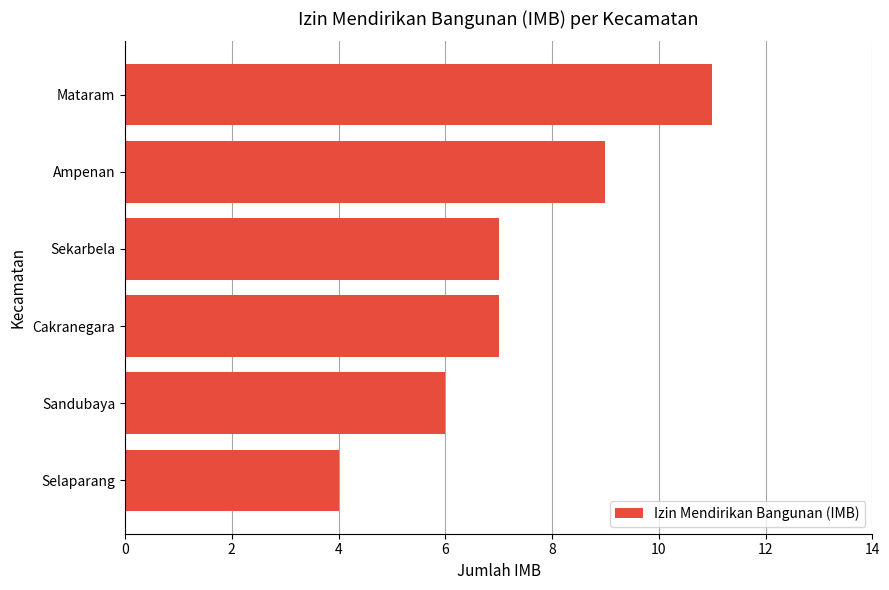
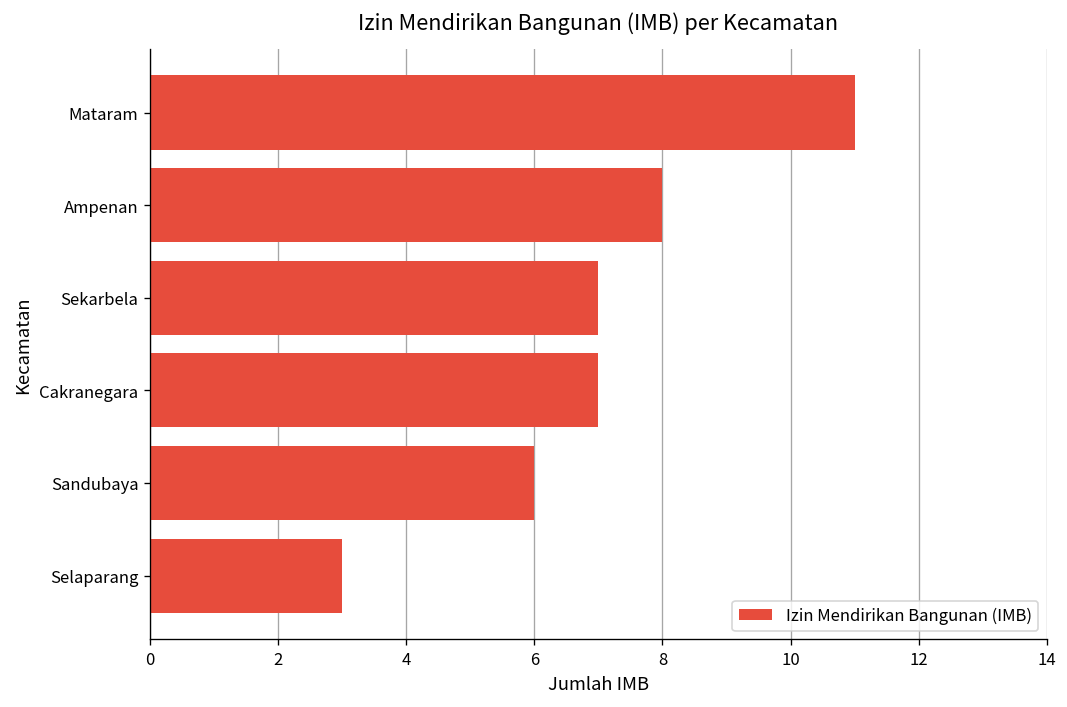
Ampenan: 9 -> 8
Selaparang: 4 -> 3
